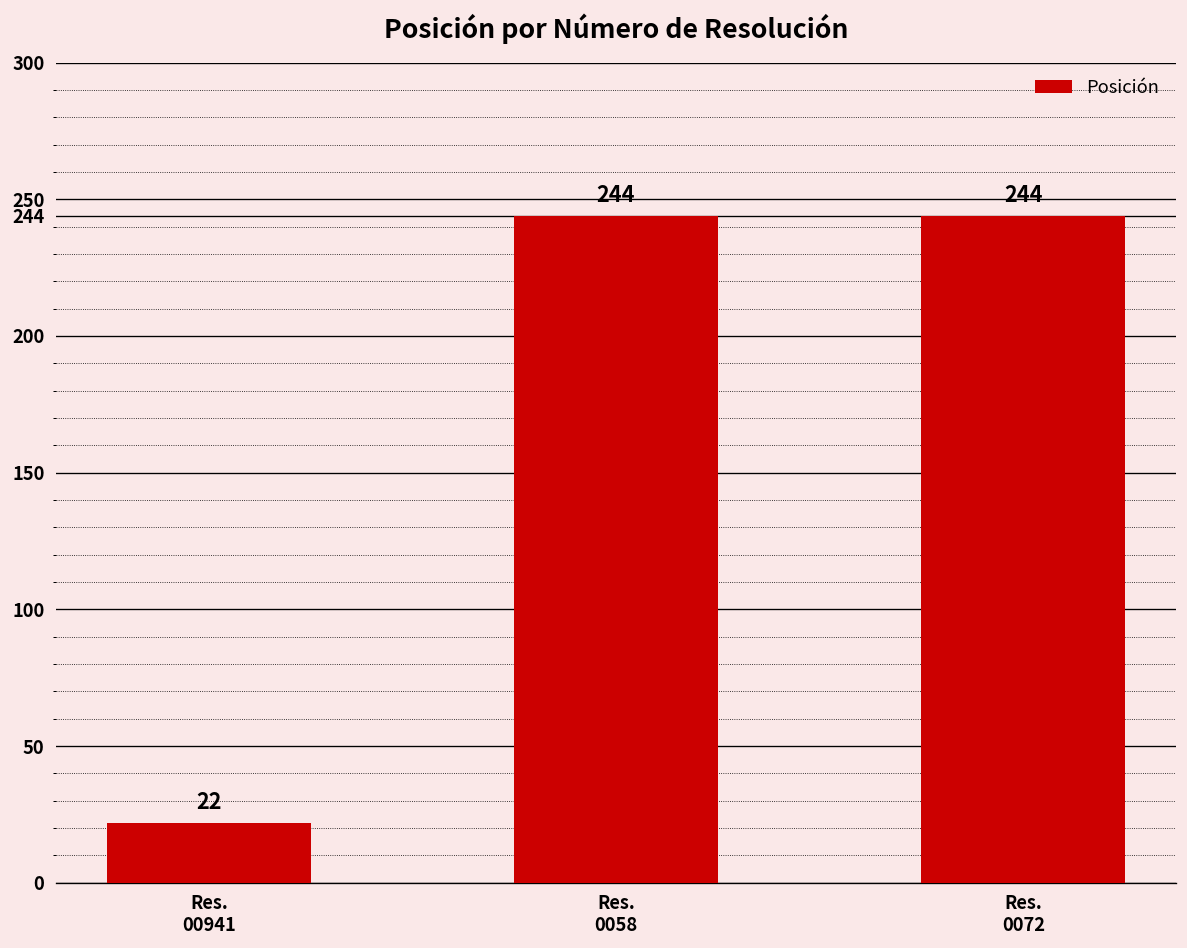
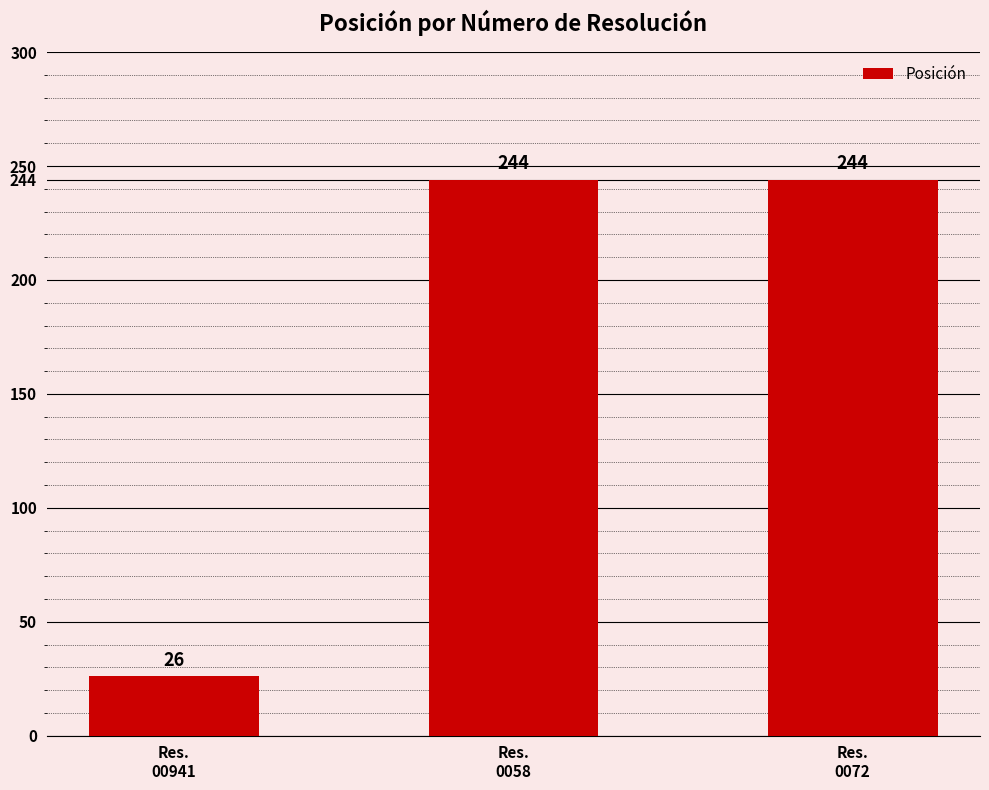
Res. 00941: 22 -> 26
